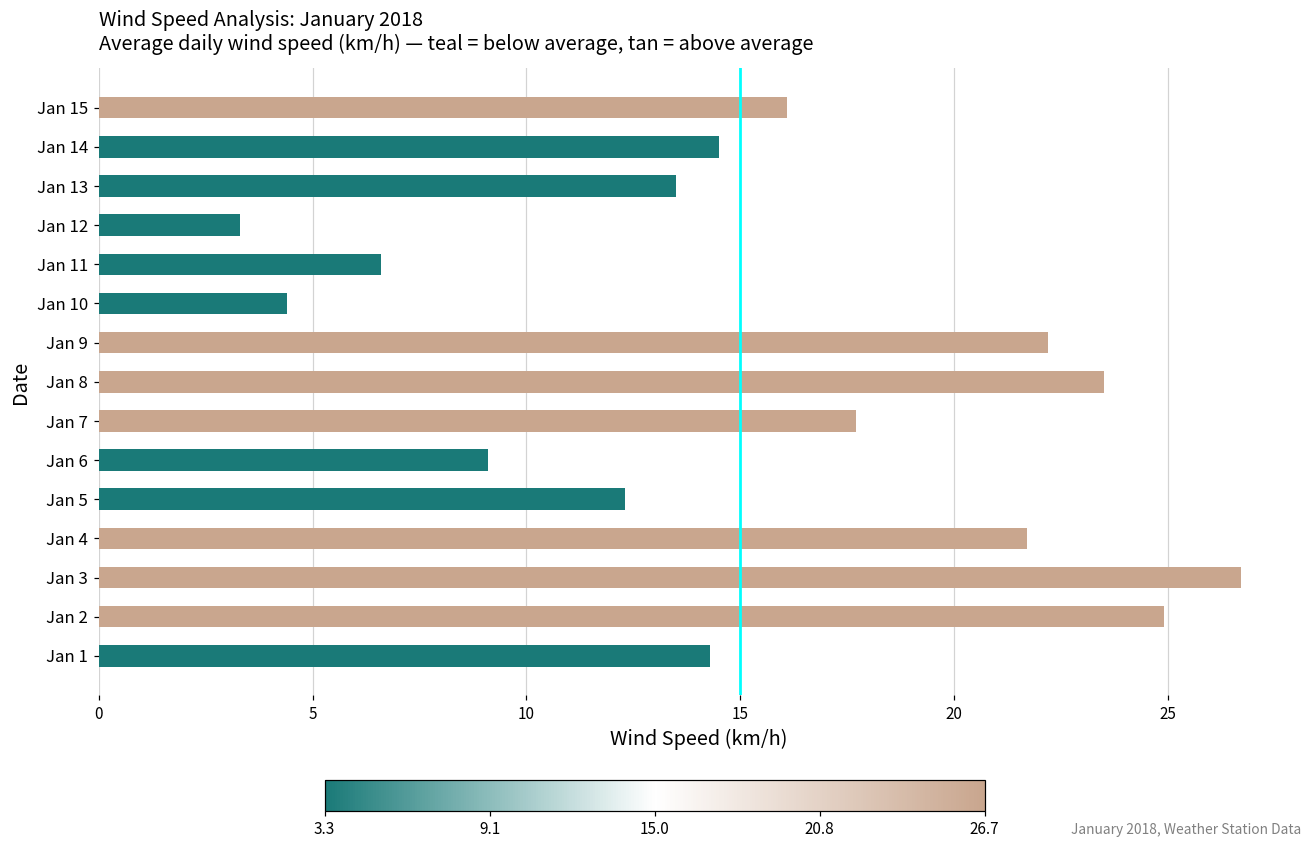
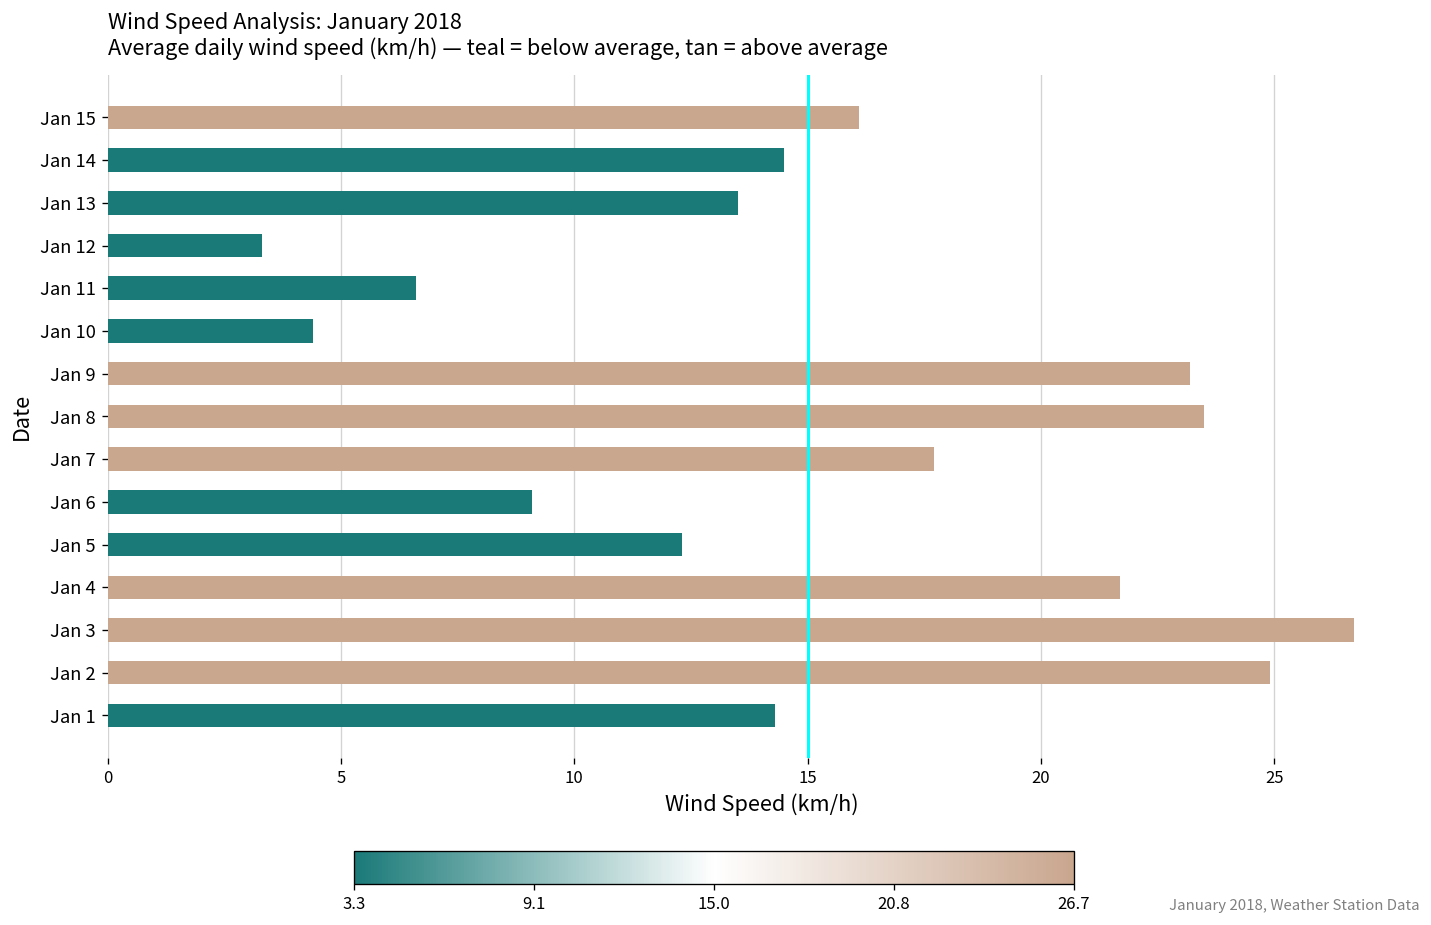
Jan 9: 22.2 -> 23.2
